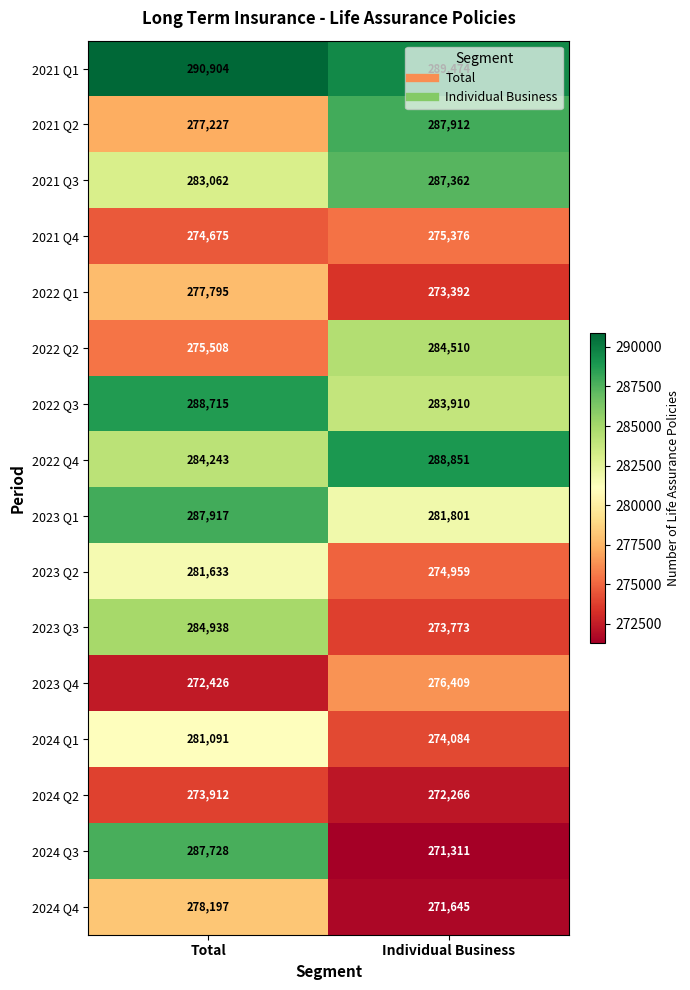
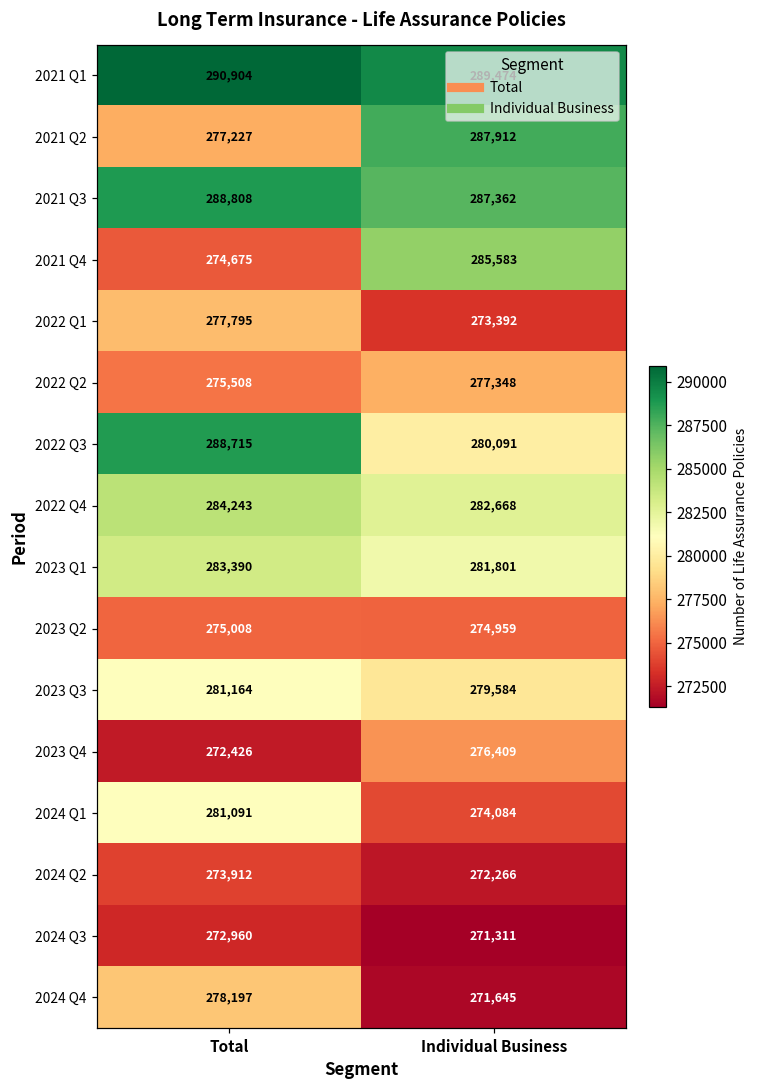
2021 Q3, Total: 283,062 -> 288,808
2021 Q4, Individual Business: 275,376 -> 285,583
2022 Q2, Individual Business: 284,510 -> 277,348
2022 Q3, Individual Business: 283,910 -> 280,091
2022 Q4, Individual Business: 288,851 -> 282,668
2023 Q1, Total: 287,917 -> 283,390
2023 Q2, Total: 281,633 -> 275,008
2023 Q3, Total: 284,938 -> 281,164
2023 Q3, Individual Business: 273,773 -> 279,584
2024 Q3, Total: 287,728 -> 272,960
